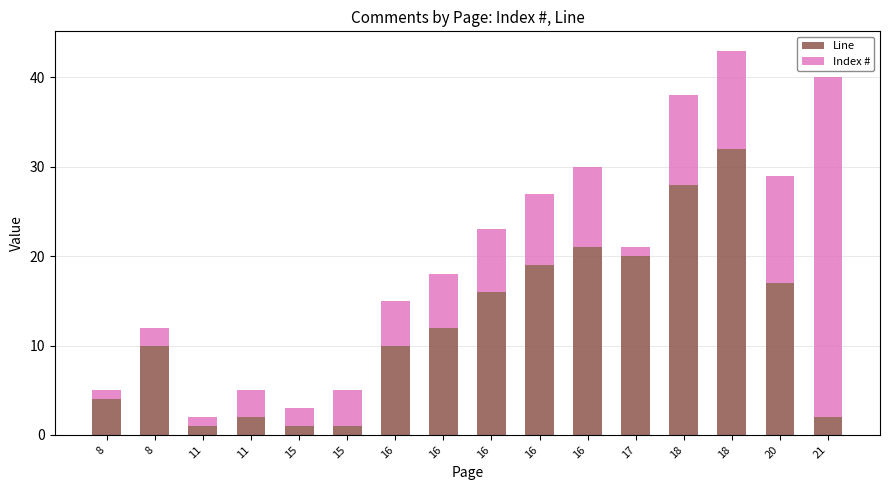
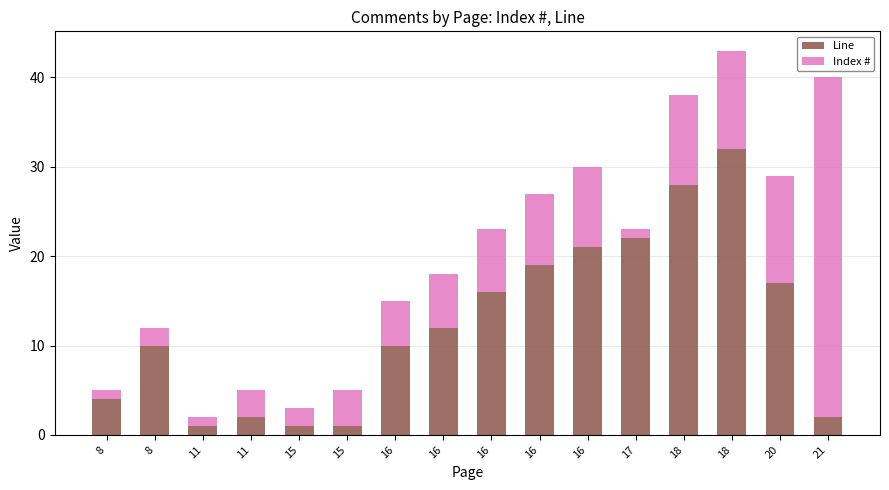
Line, 17: 20 -> 22
